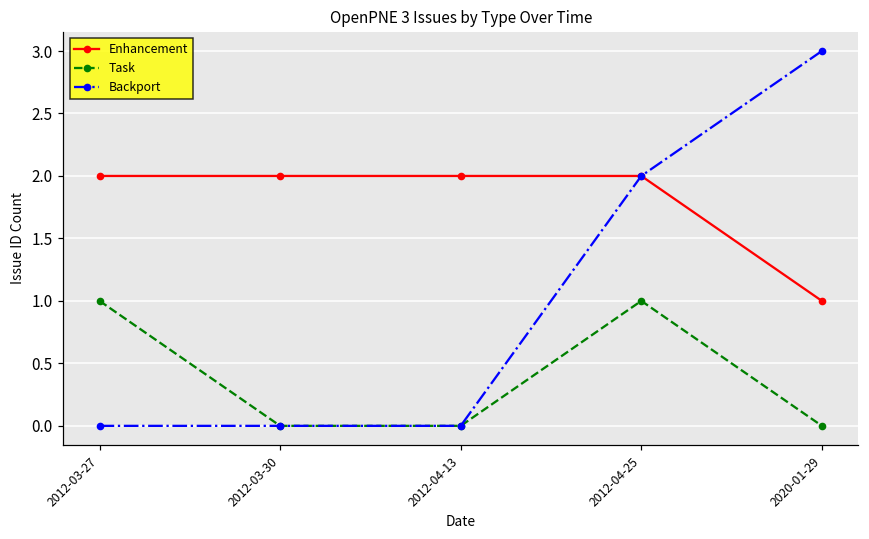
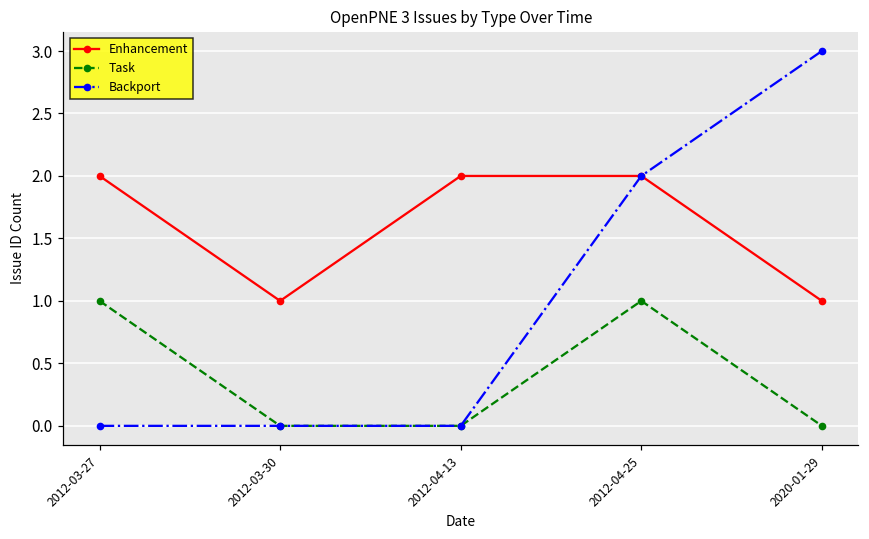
Enhancement, 2012-03-30: 2 -> 1
